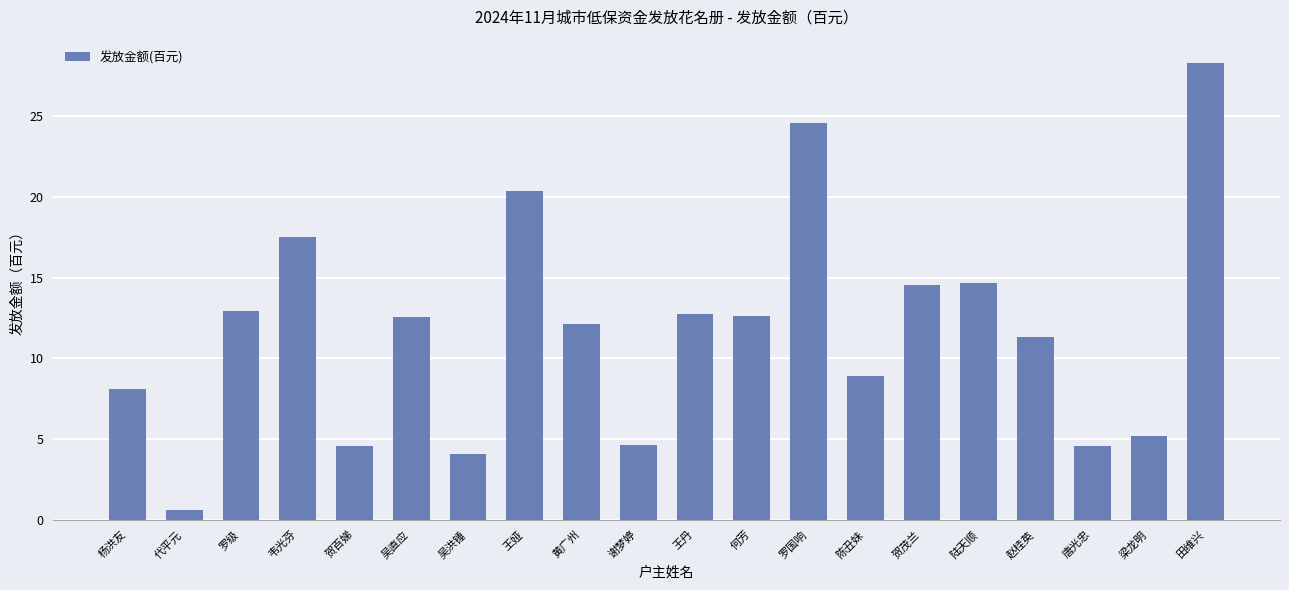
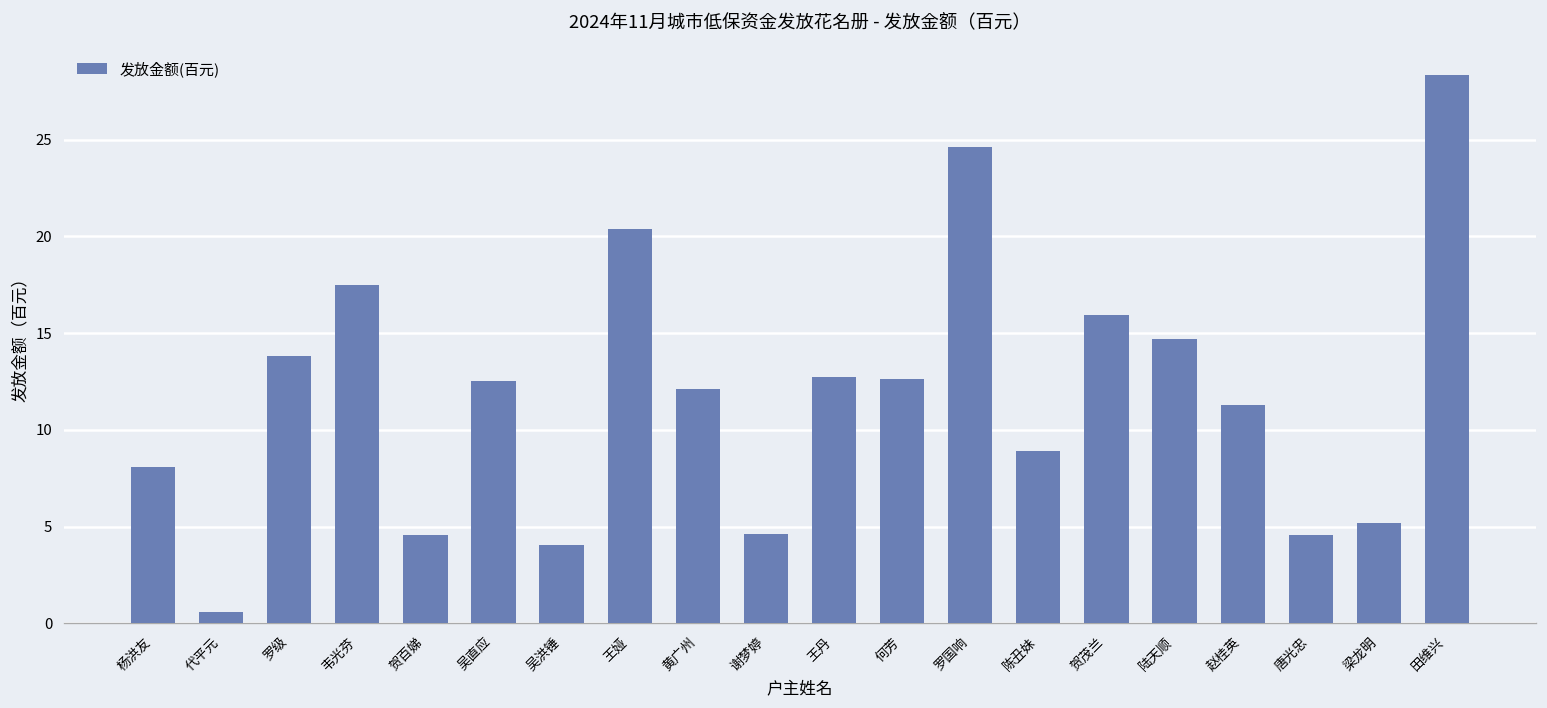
罗级: 13.0 -> 13.8
贺茂兰: 14.5 -> 16.0
